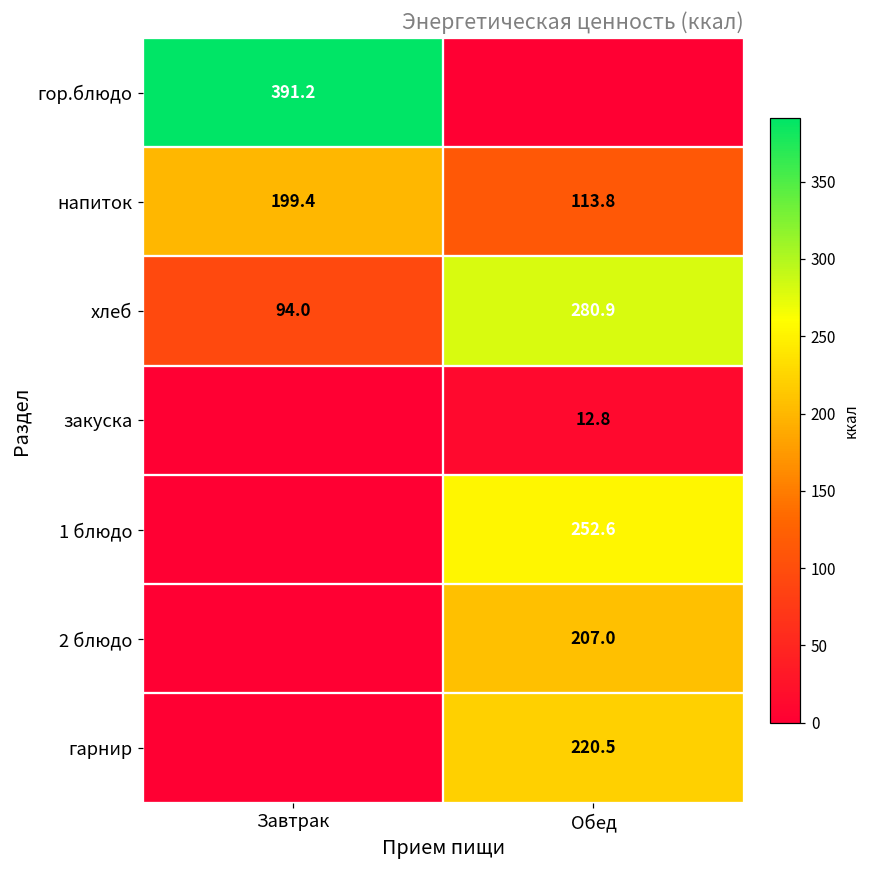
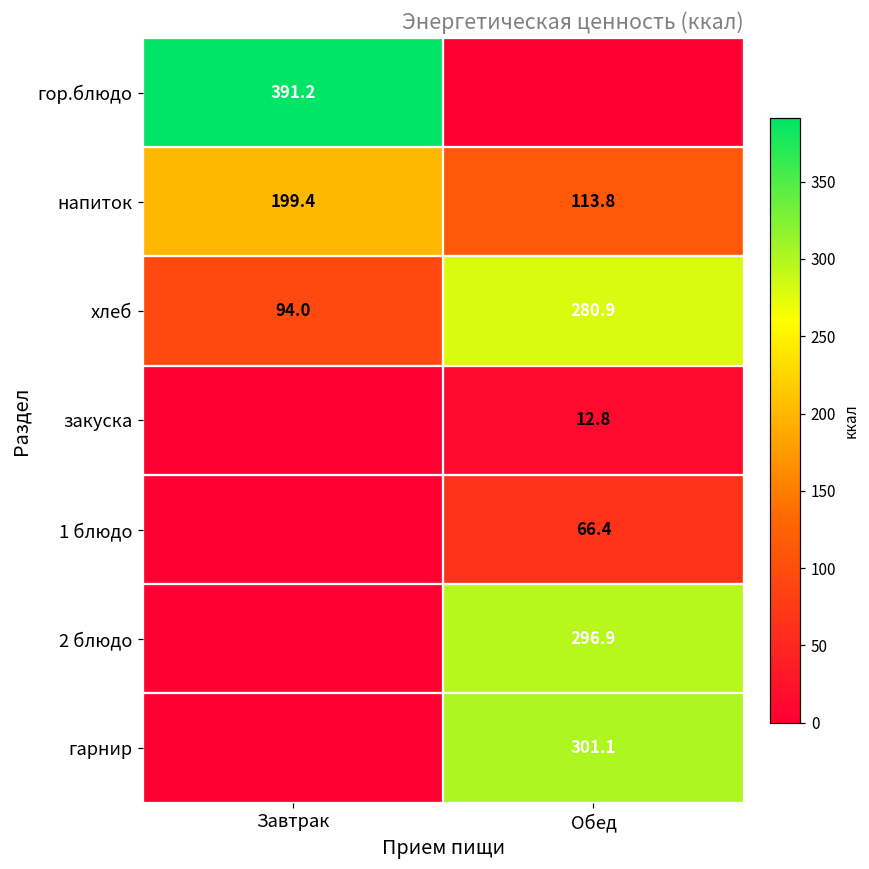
1 блюдо, Обед: 252.6 -> 66.4
2 блюдо, Обед: 207.0 -> 296.9
гарнир, Обед: 220.5 -> 301.1
